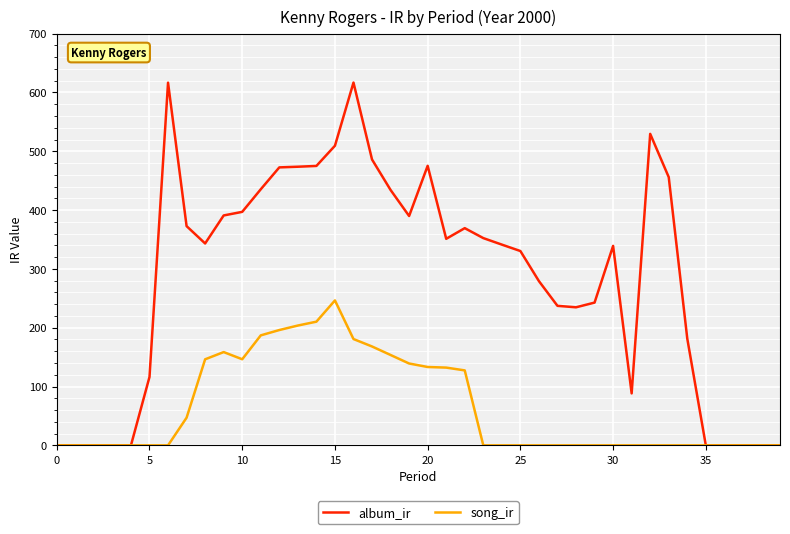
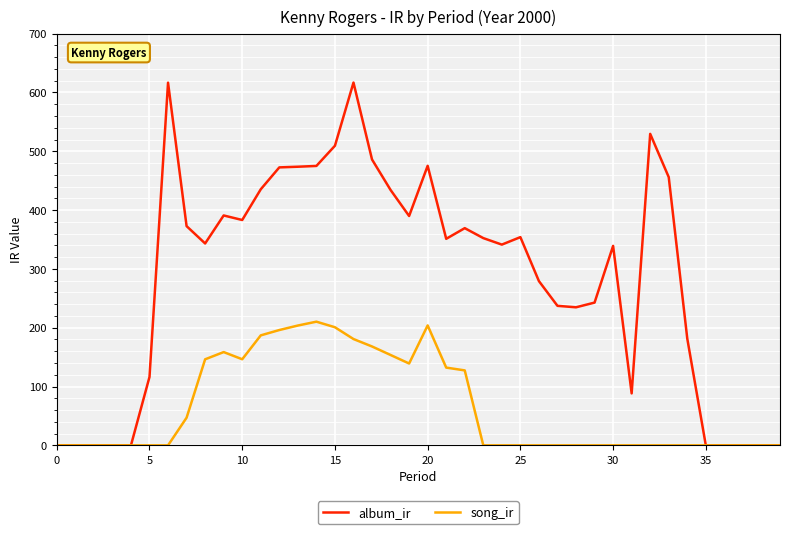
album_ir, 10: 400 -> 380
song_ir, 15: 250 -> 200
song_ir, 20: 130 -> 200
album_ir, 25: 330 -> 350
